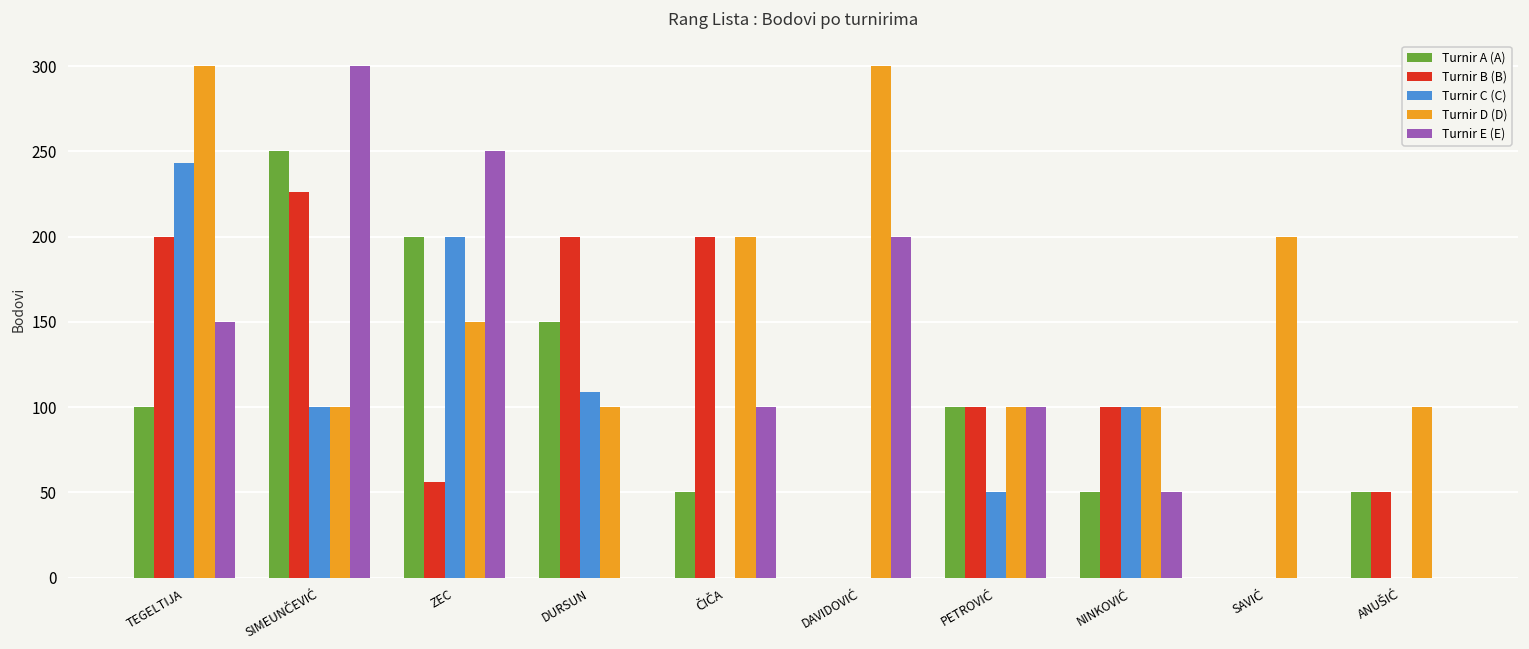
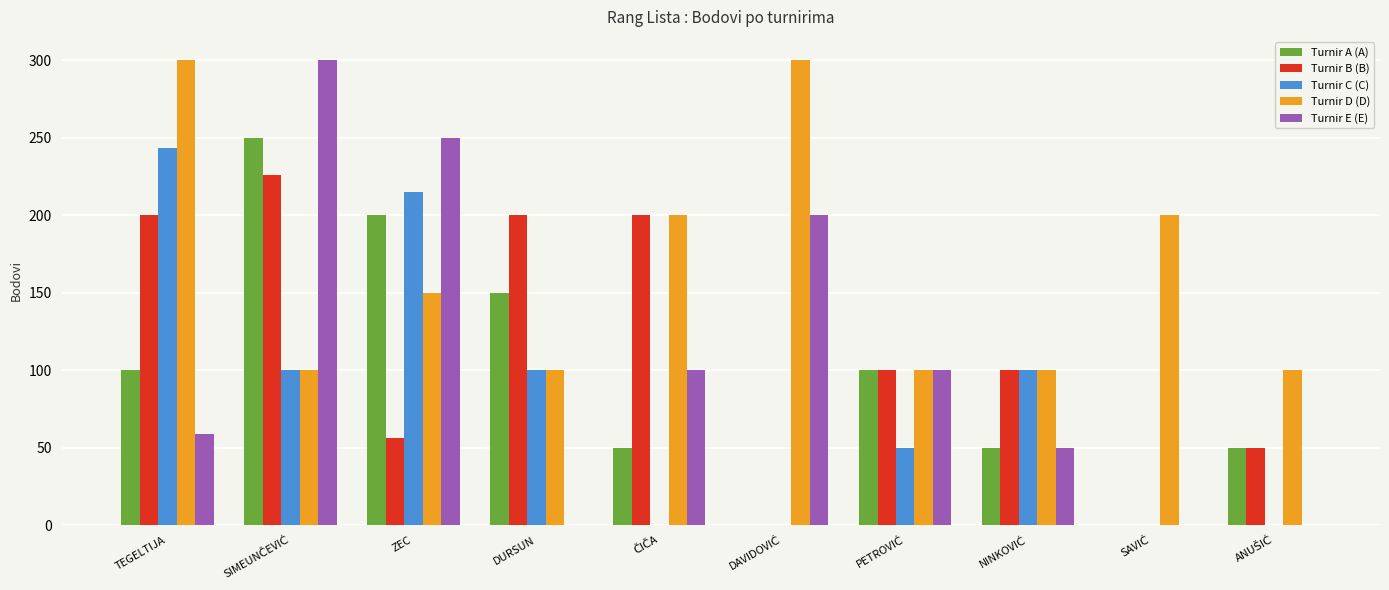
Turnir E (E), TEGELTIJA: 150 -> 59
Turnir C (C), ZEC: 200 -> 215
Turnir C (C), DURSUN: 109 -> 100
